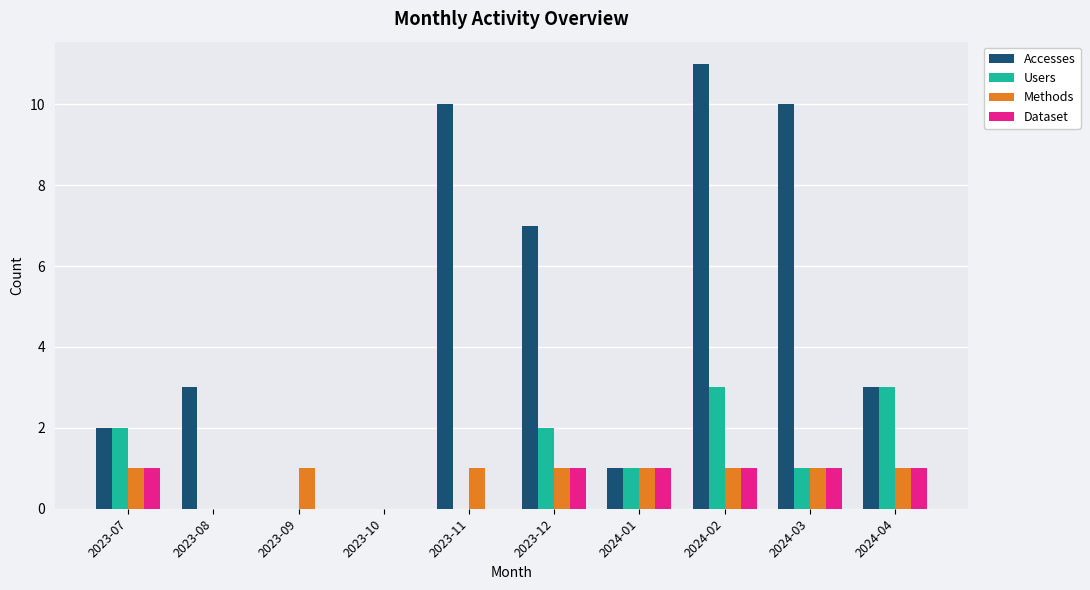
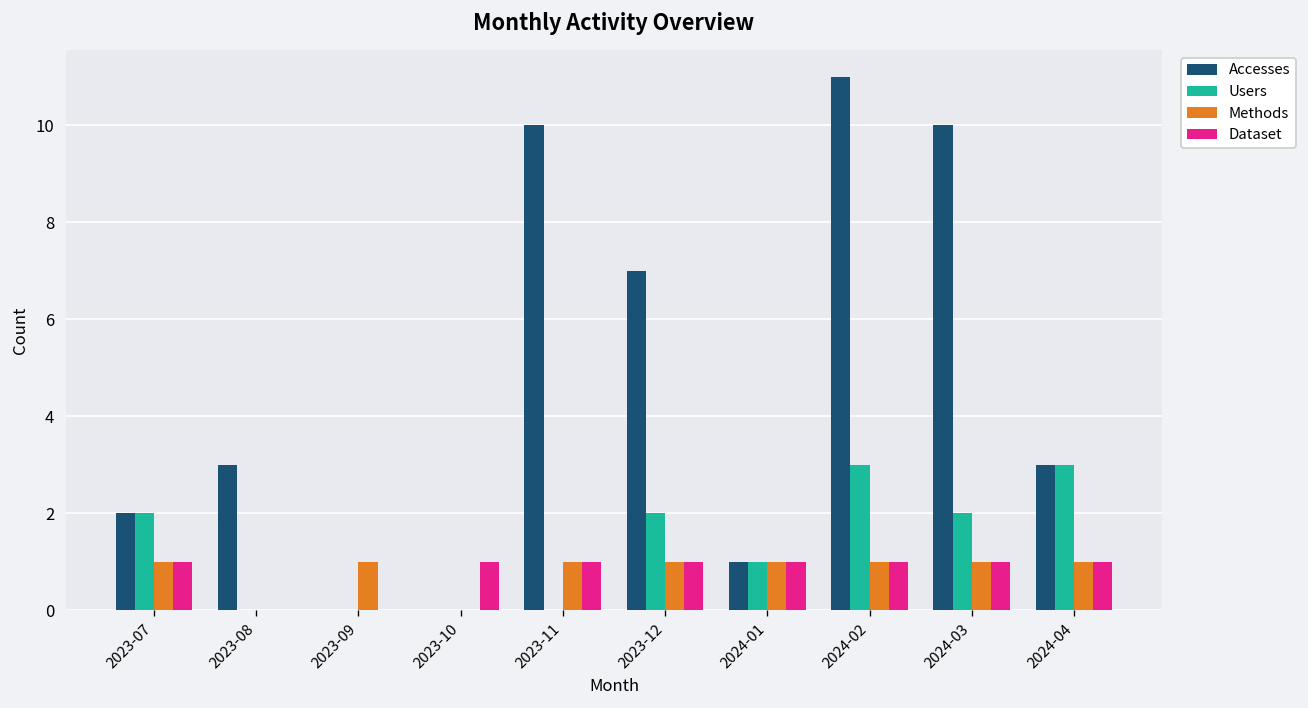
Dataset, 2023-10: 0 -> 1
Dataset, 2023-11: 0 -> 1
Users, 2024-03: 1 -> 2
